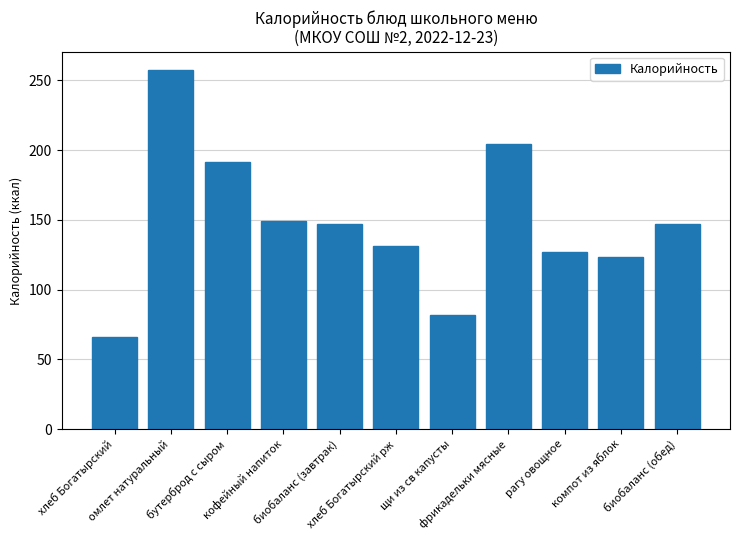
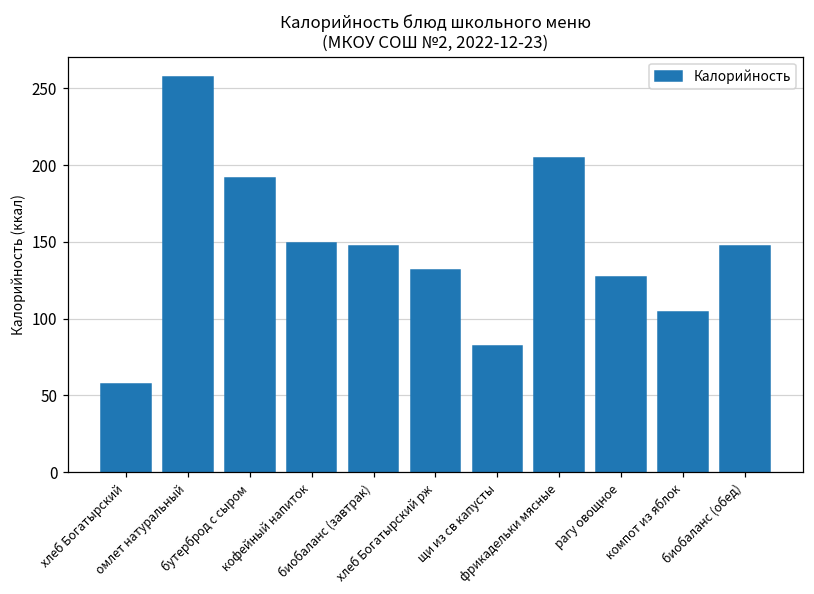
хлеб Богатырский: 66 -> 58
компот из яблок: 124 -> 104
